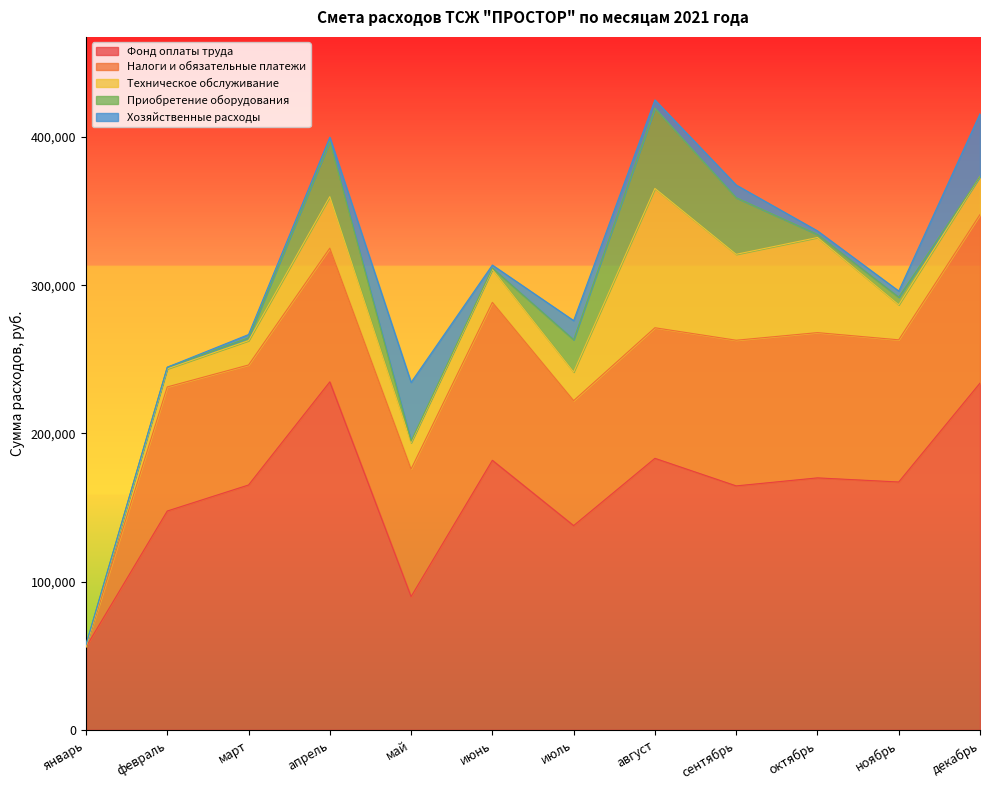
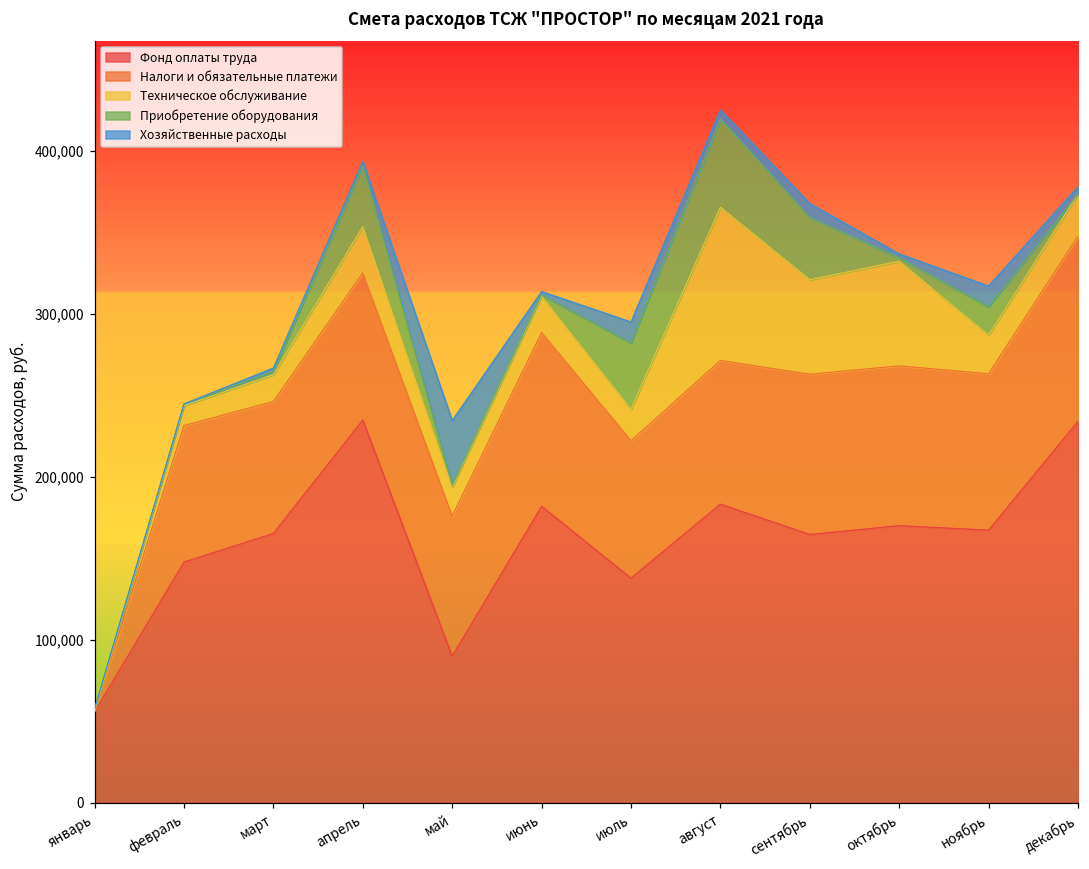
Техническое обслуживание, апрель: 35,000 -> 28,000
Приобретение оборудования, июль: 22,000 -> 41,000
Приобретение оборудования, ноябрь: 5,000 -> 17,000
Хозяйственные расходы, ноябрь: 4,000 -> 13,000
Хозяйственные расходы, декабрь: 42,000 -> 5,000
